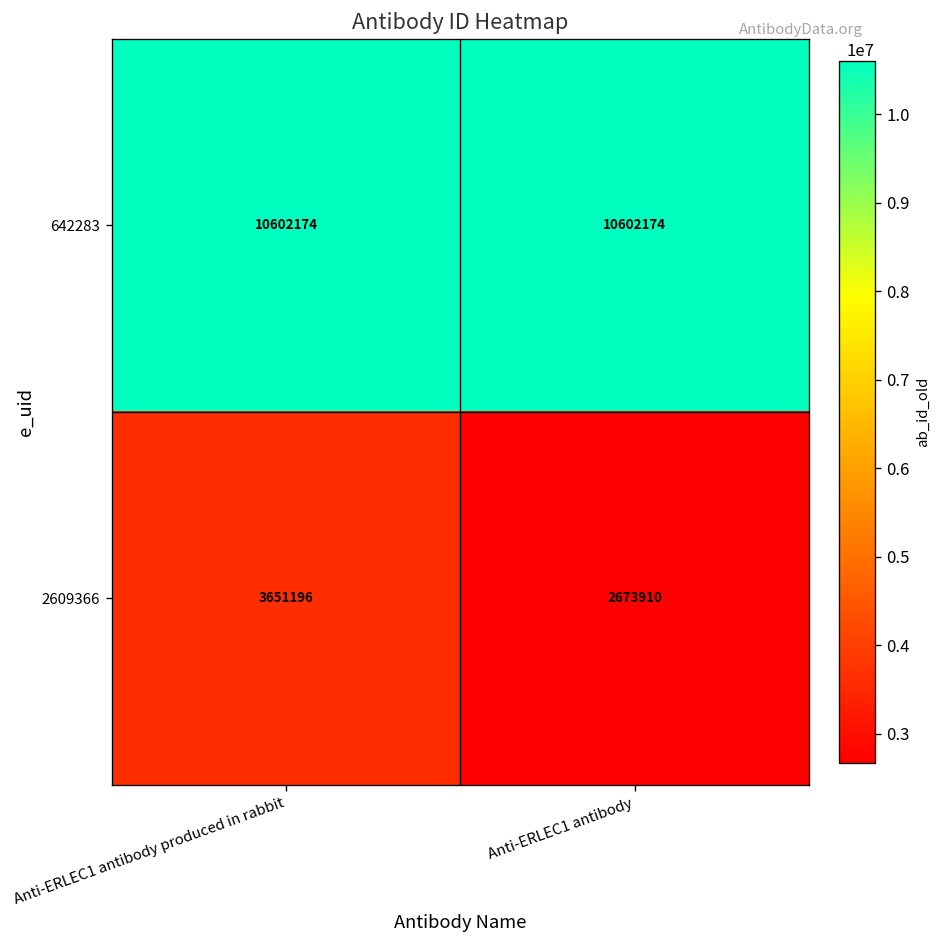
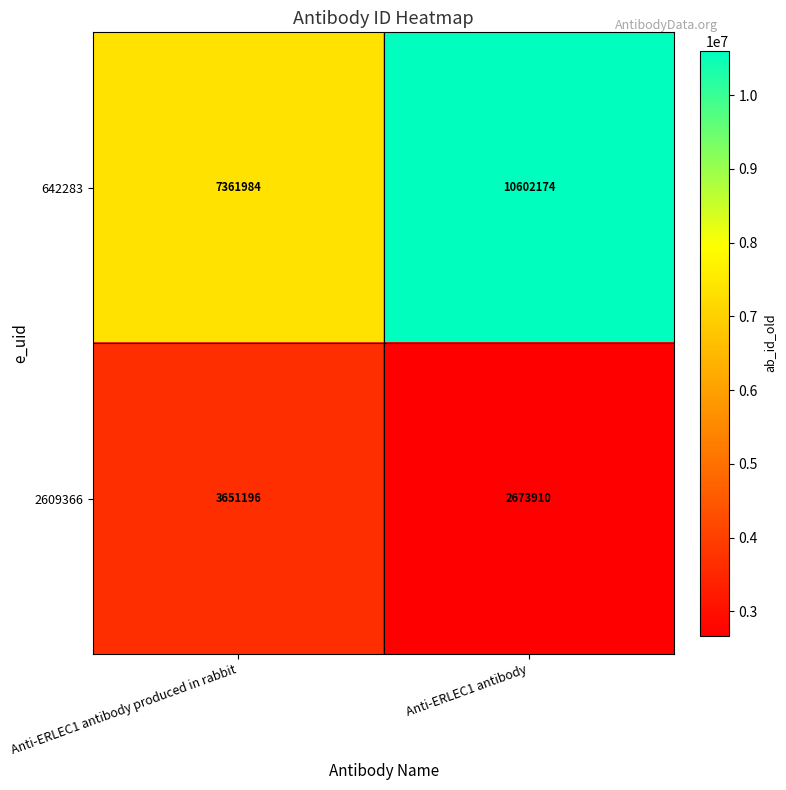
642283, Anti-ERLEC1 antibody produced in rabbit: 10602174 -> 7361984
